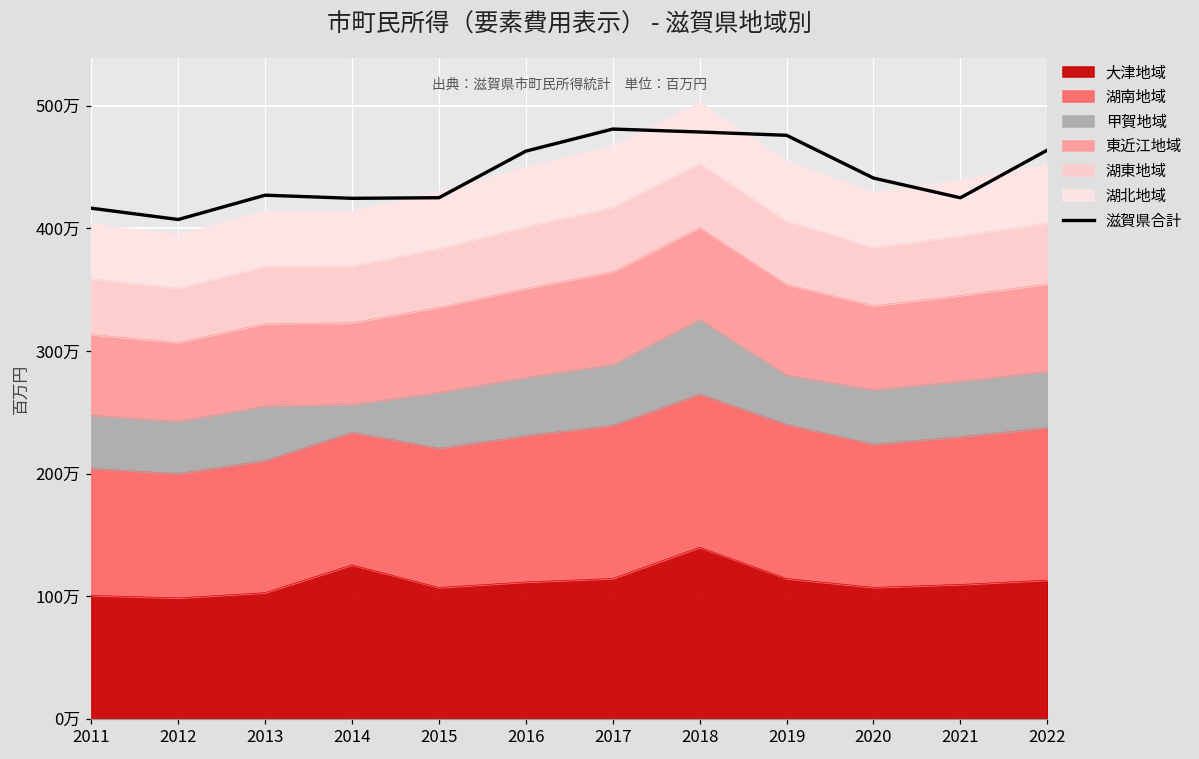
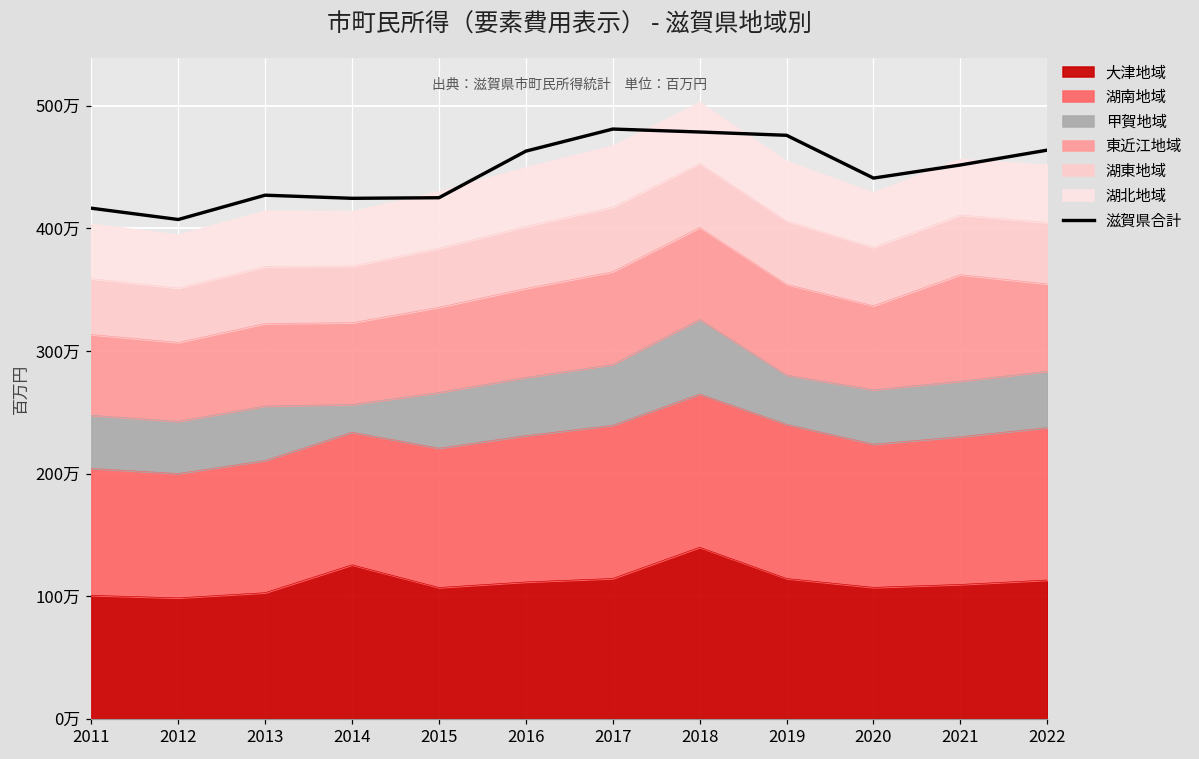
東近江地域, 2021: 70万 -> 87万
滋賀県合計, 2021: 425万 -> 452万
